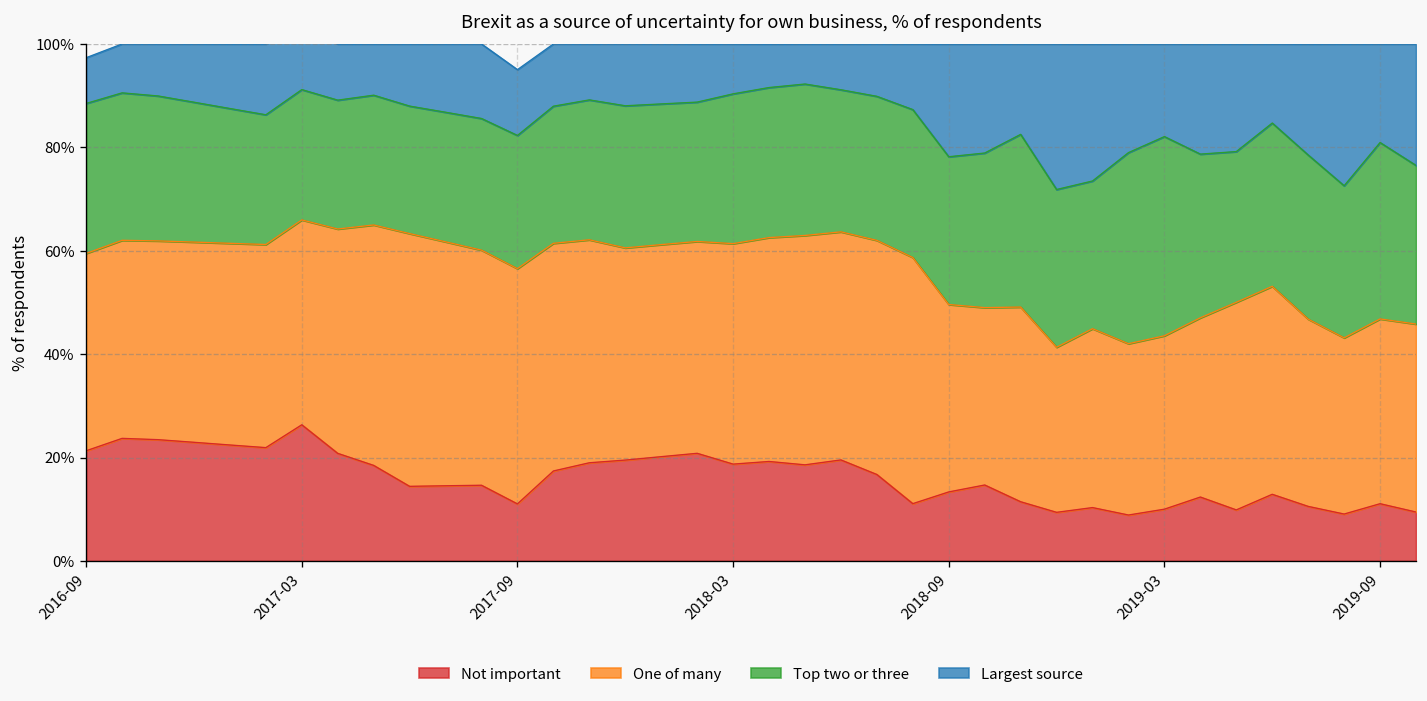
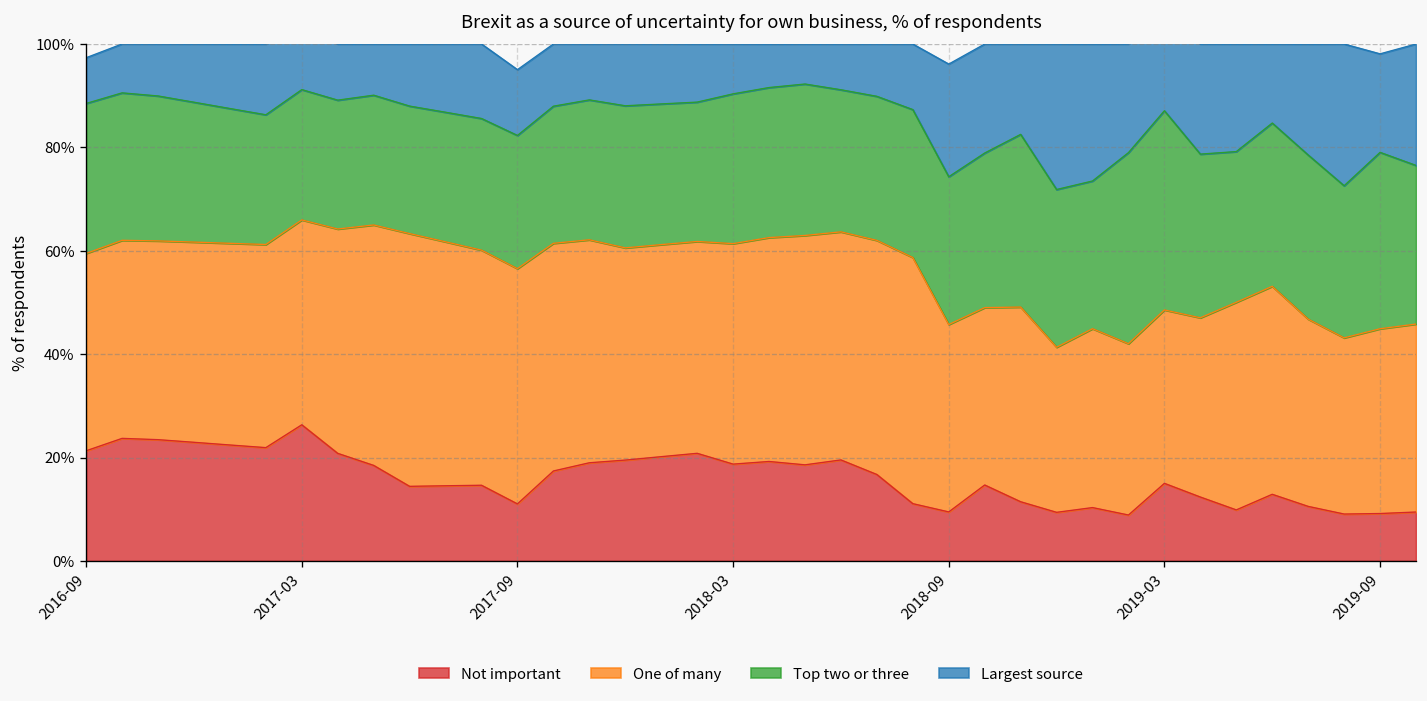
Not important, 2018-09: 13% -> 9%
Not important, 2019-03: 10% -> 15%
Not important, 2019-09: 11% -> 9%
